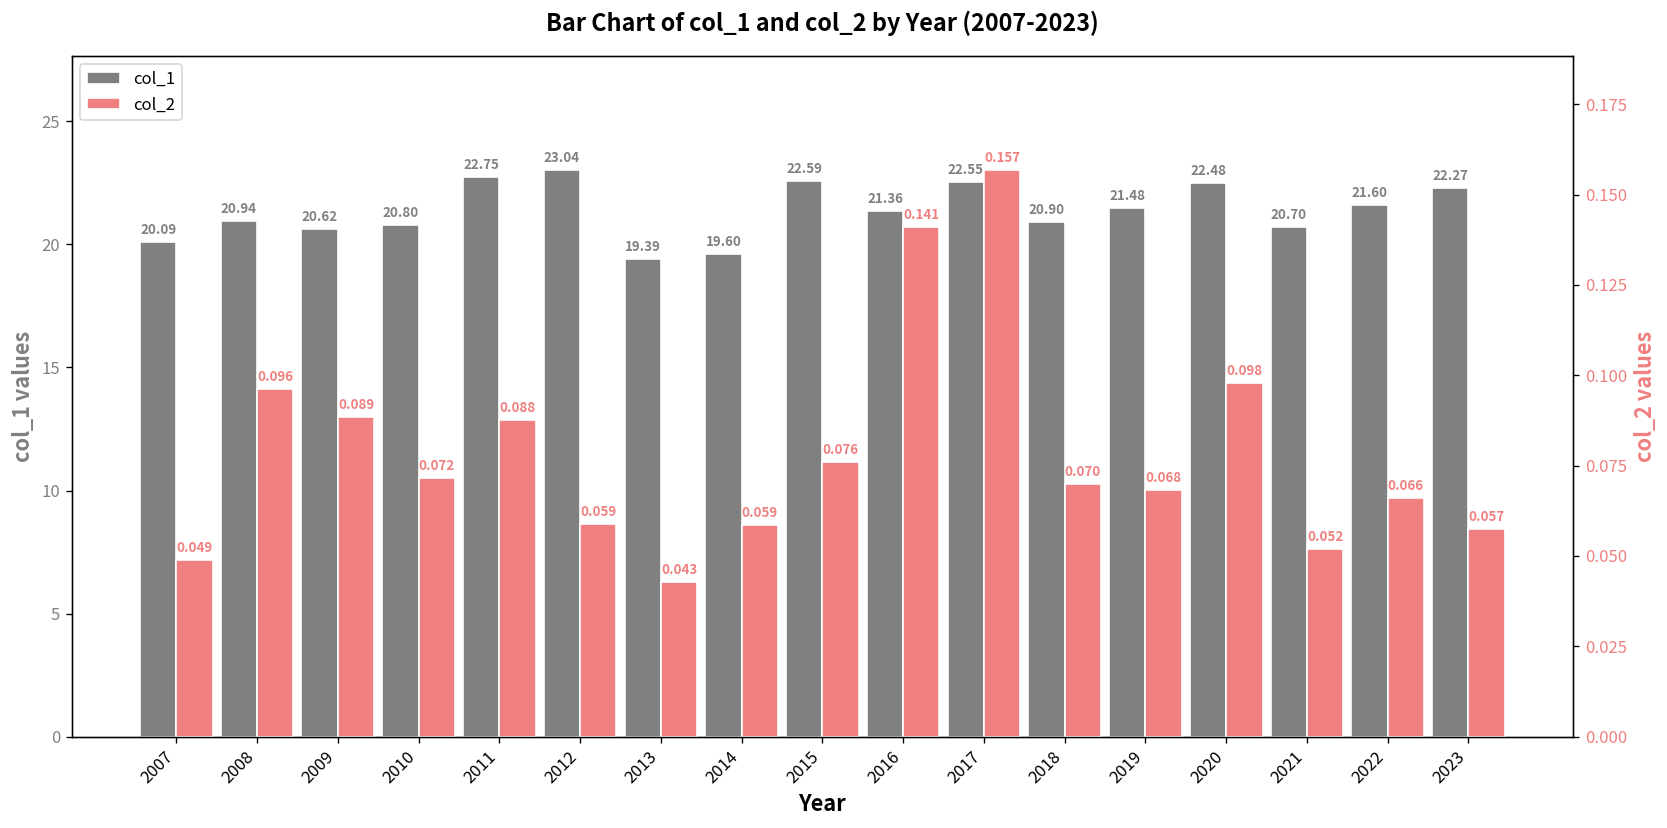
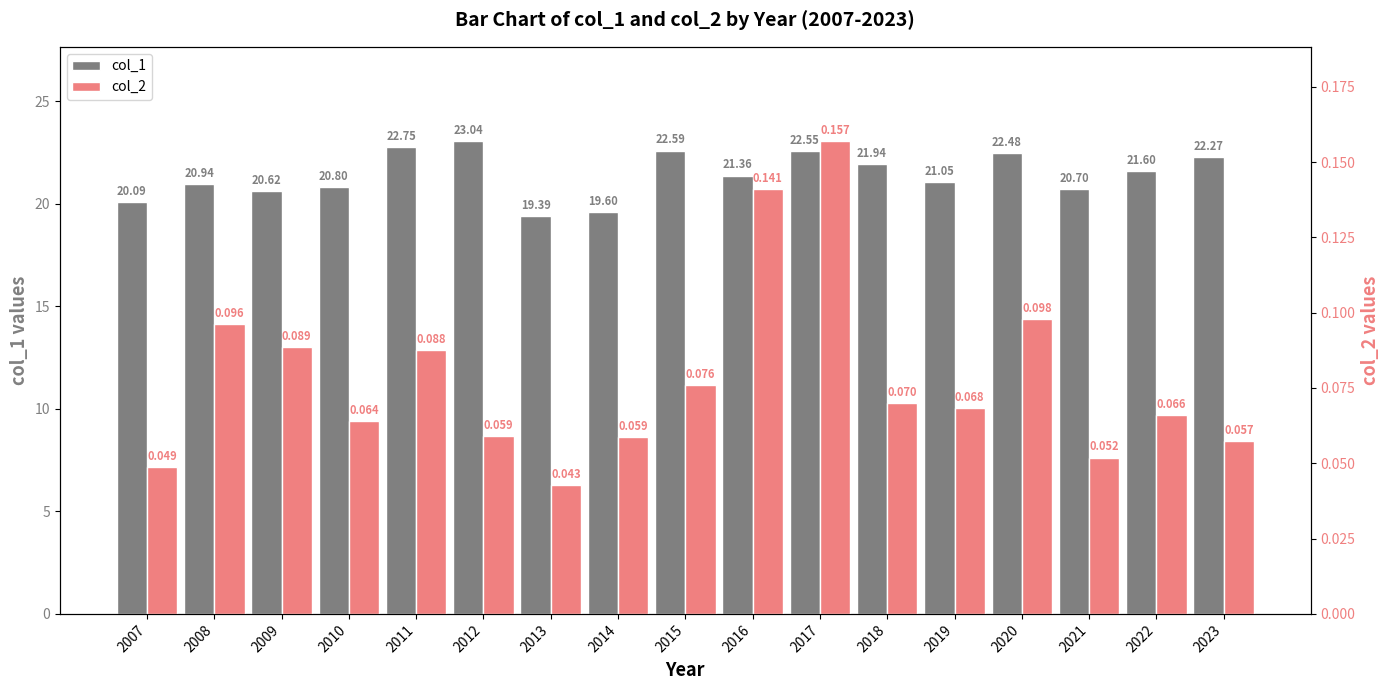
col_1, 2018: 20.90 -> 21.94
col_1, 2019: 21.48 -> 21.05
col_2, 2010: 0.072 -> 0.064
